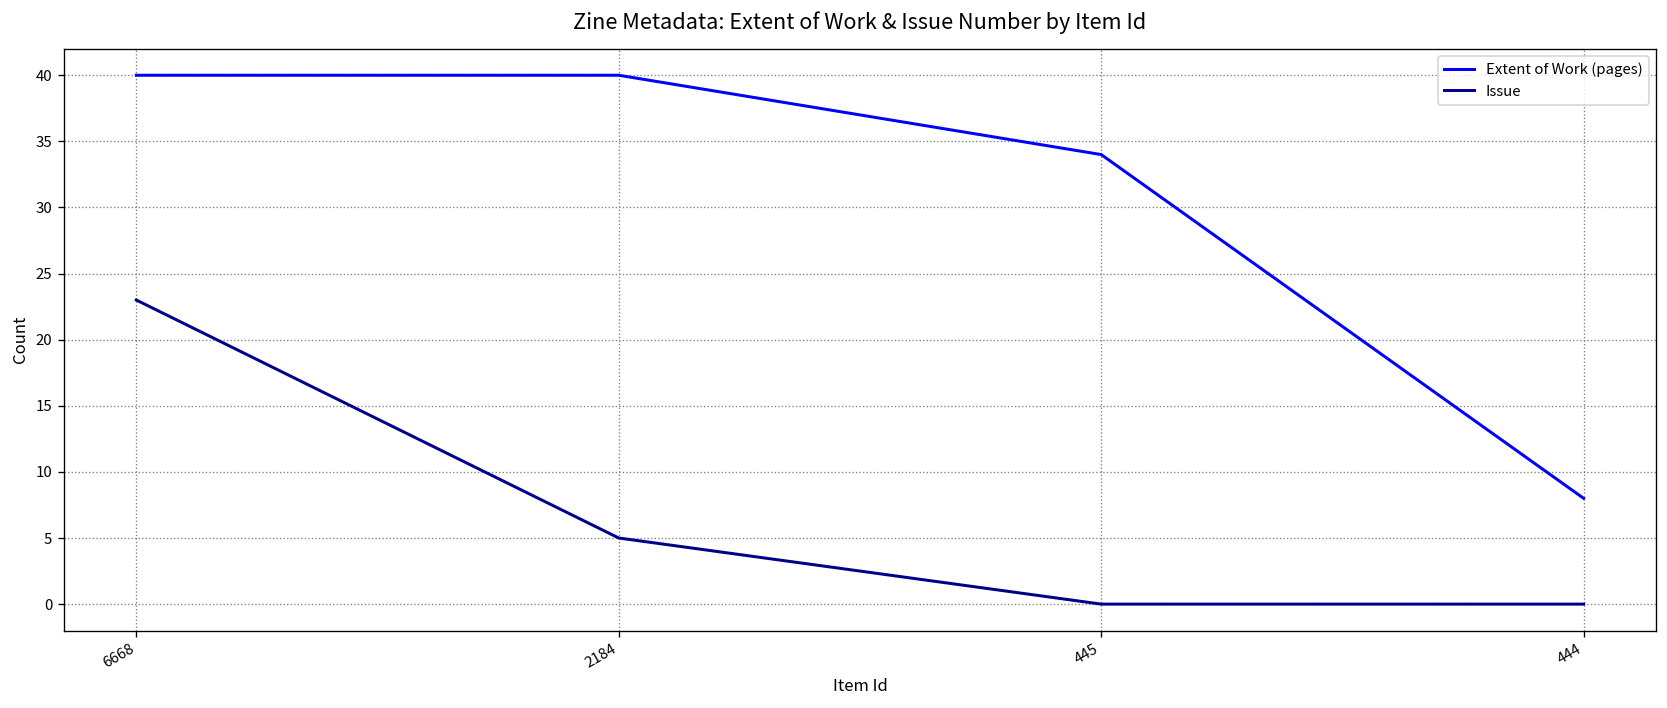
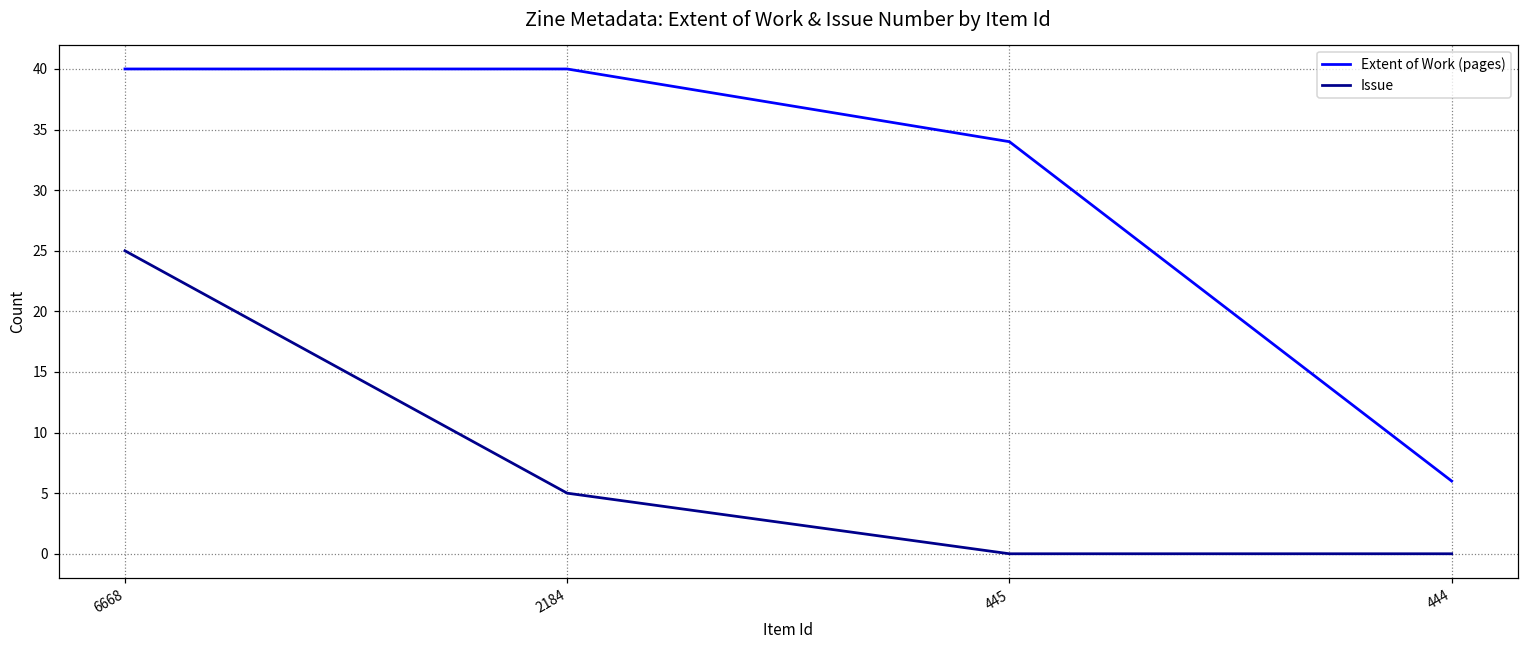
Issue, 6668: 23 -> 25
Extent of Work (pages), 444: 8 -> 6
